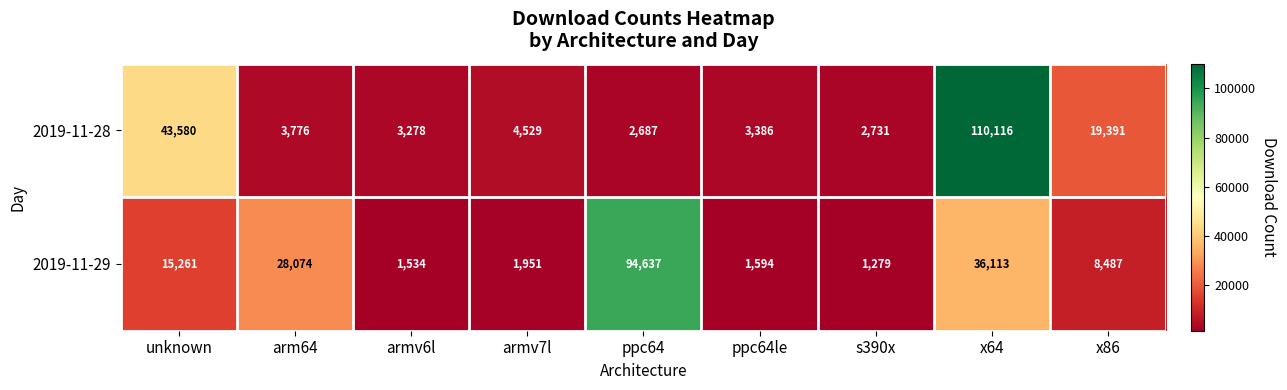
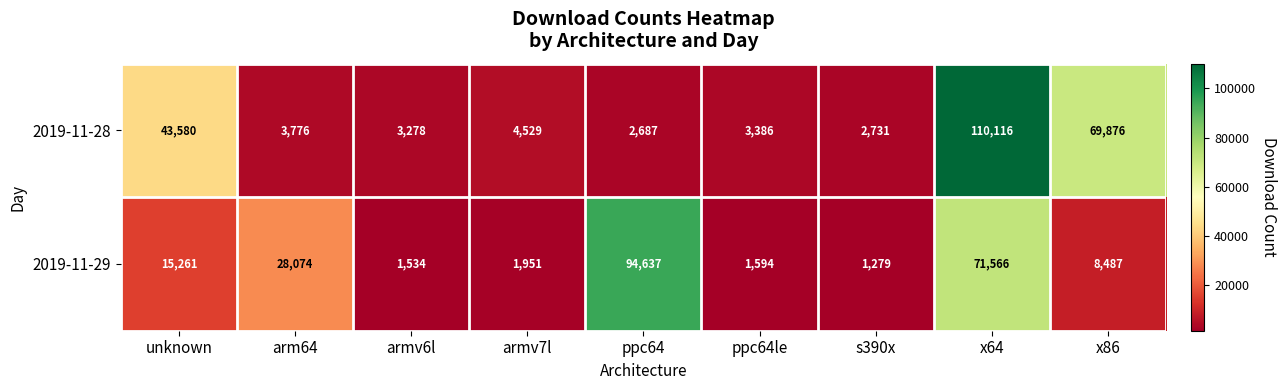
2019-11-28, x86: 19,391 -> 69,876
2019-11-29, x64: 36,113 -> 71,566
